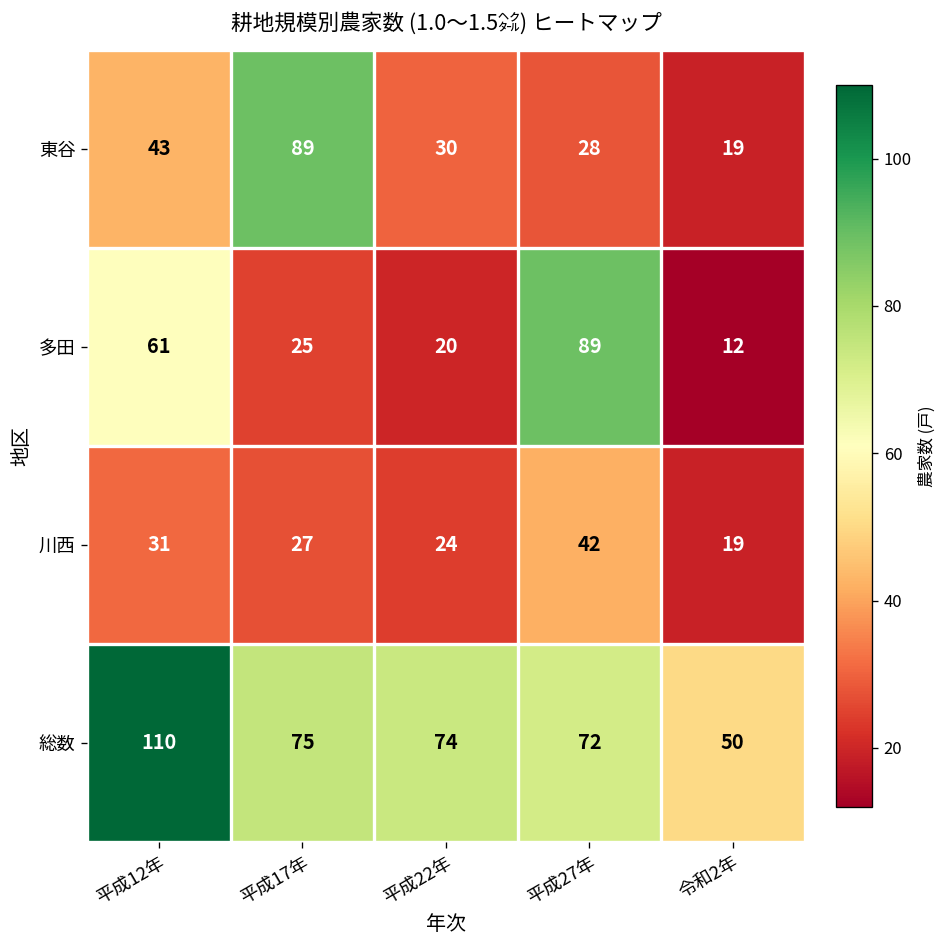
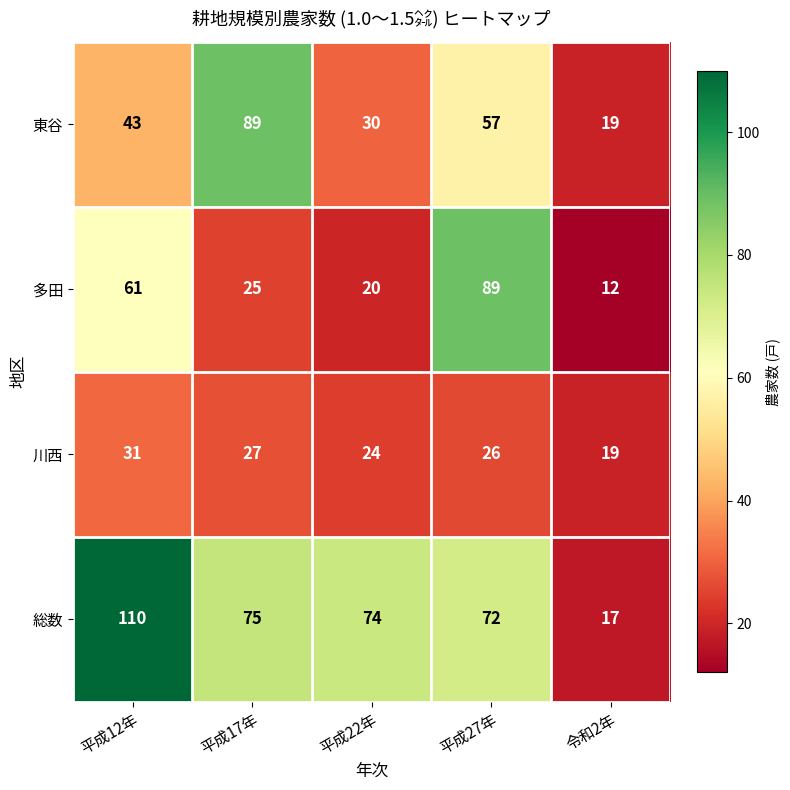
東谷, 平成27年: 28 -> 57
川西, 平成27年: 42 -> 26
総数, 令和2年: 50 -> 17
